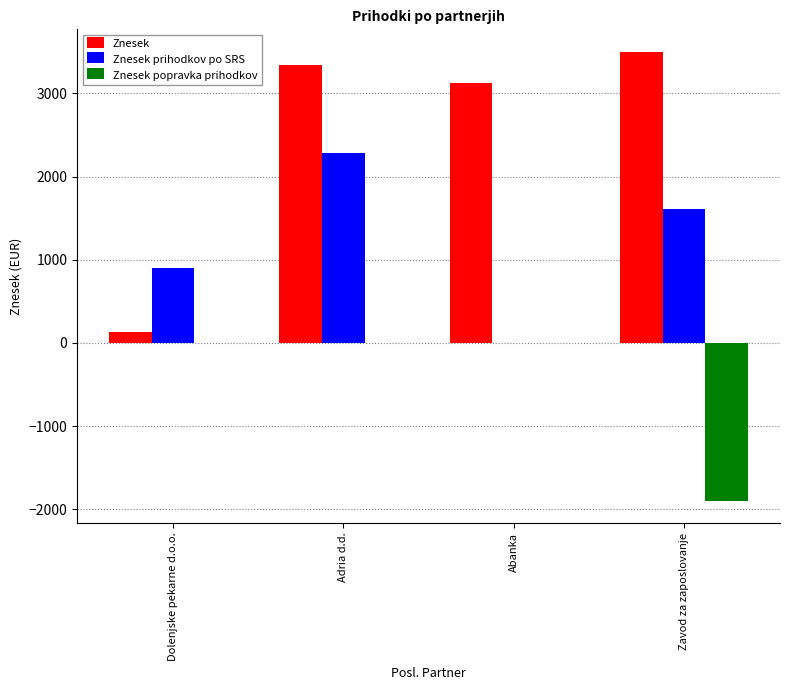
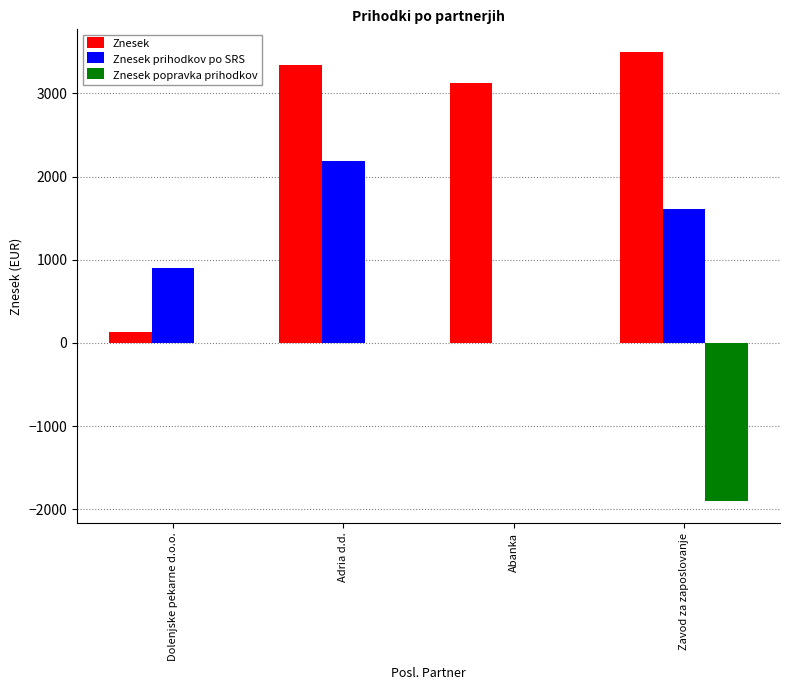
Znesek prihodkov po SRS, Adria d.d.: 2300 -> 2200
